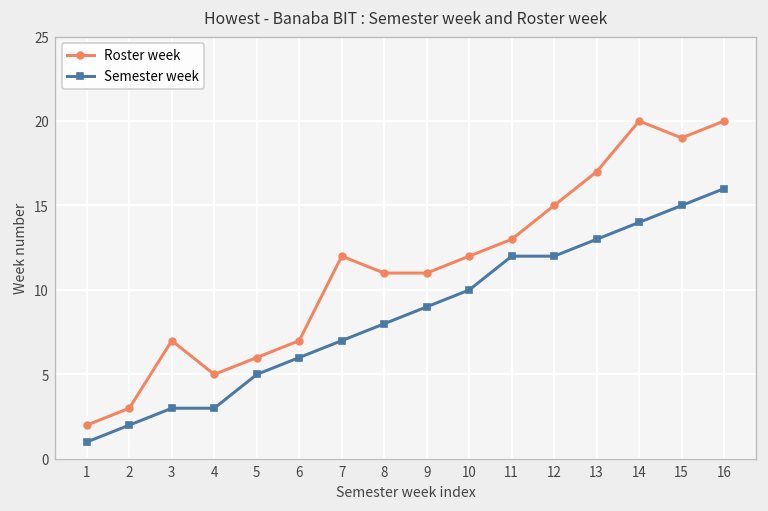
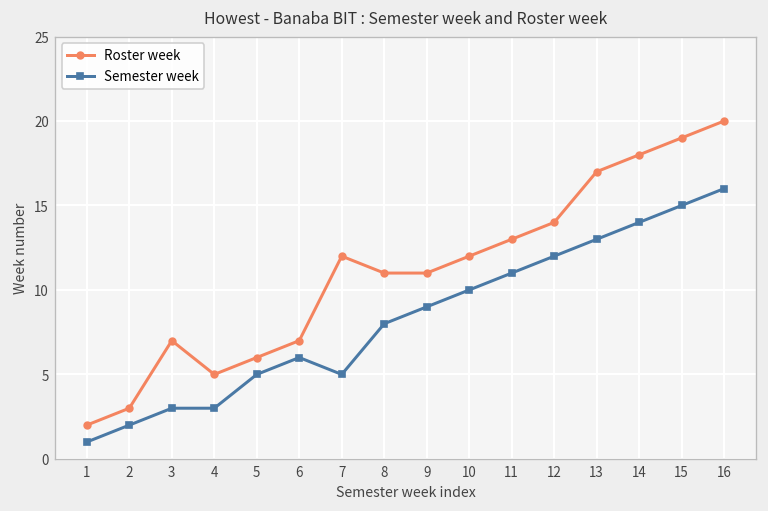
Semester week, 7: 7 -> 5
Semester week, 11: 12 -> 11
Roster week, 12: 15 -> 14
Roster week, 14: 20 -> 18
